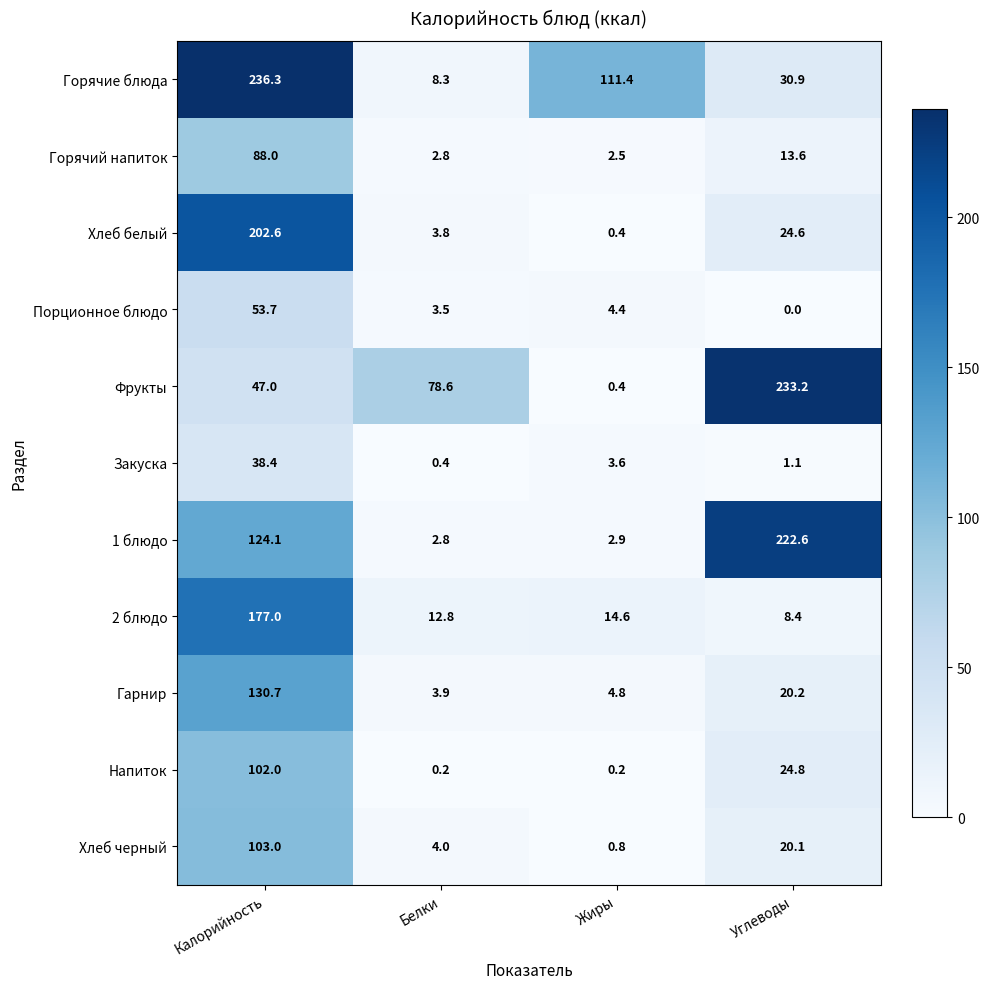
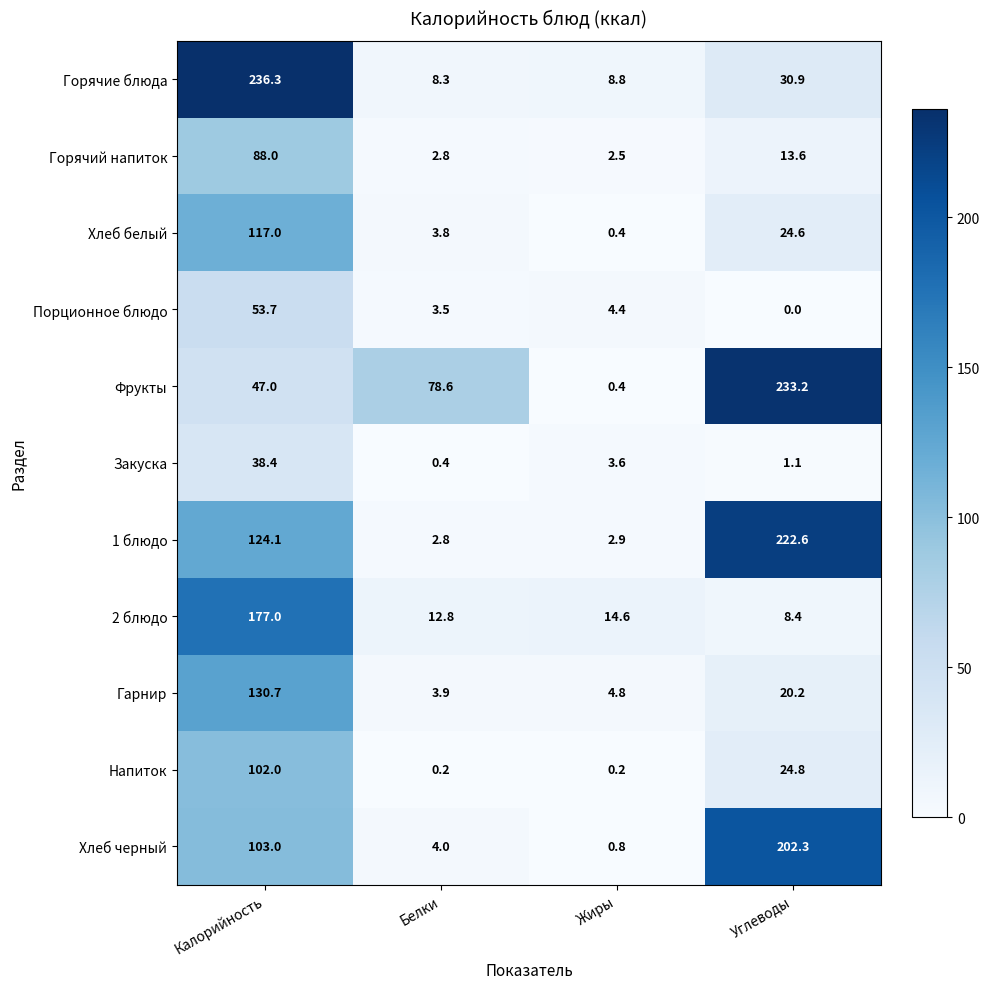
Горячие блюда, Жиры: 111.4 -> 8.8
Хлеб белый, Калорийность: 202.6 -> 117.0
Хлеб черный, Углеводы: 20.1 -> 202.3
